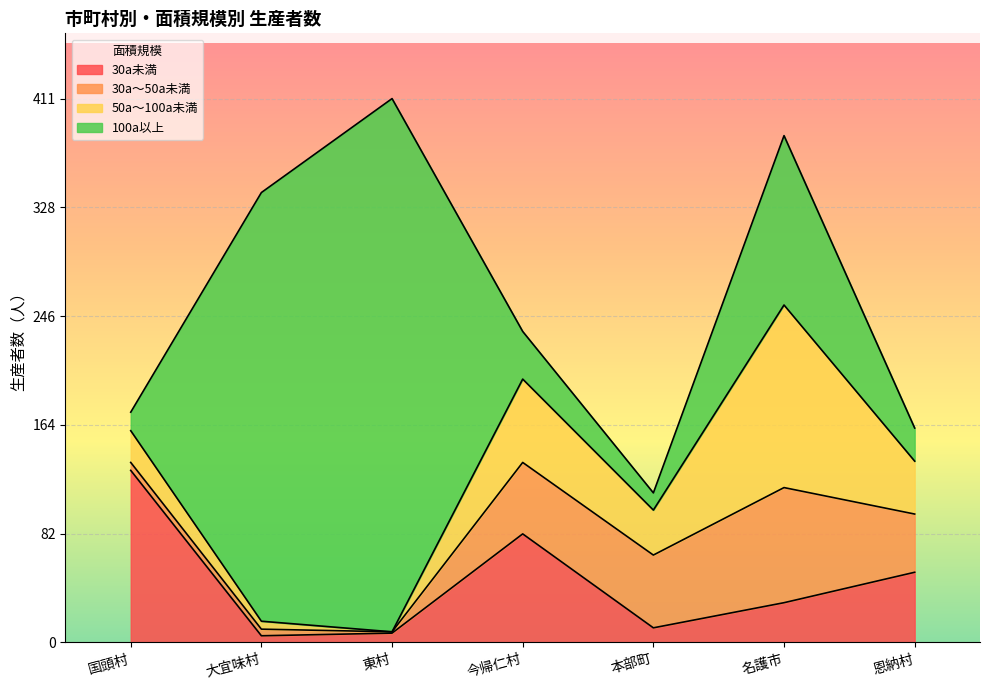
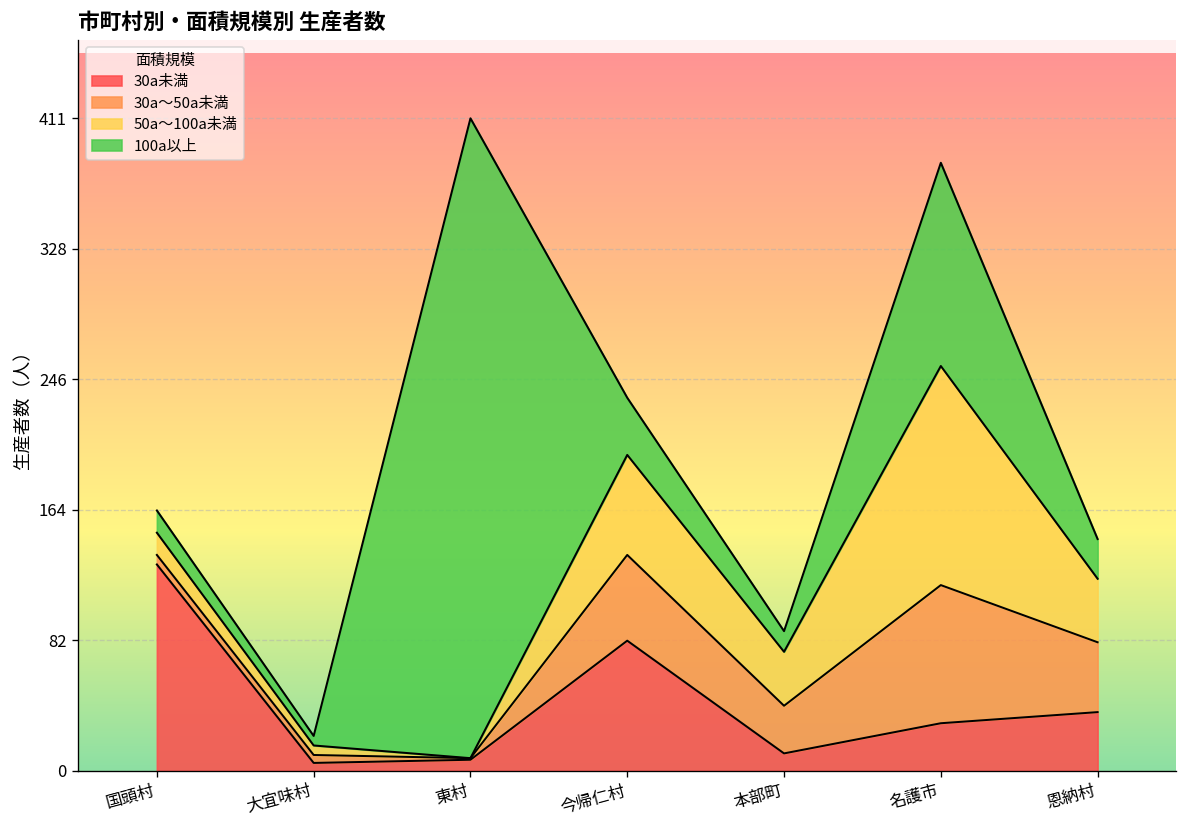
50a～100a未満, 国頭村: 24 -> 14
100a以上, 大宜味村: 324 -> 6
30a～50a未満, 本部町: 55 -> 30
30a未満, 恩納村: 53 -> 37
